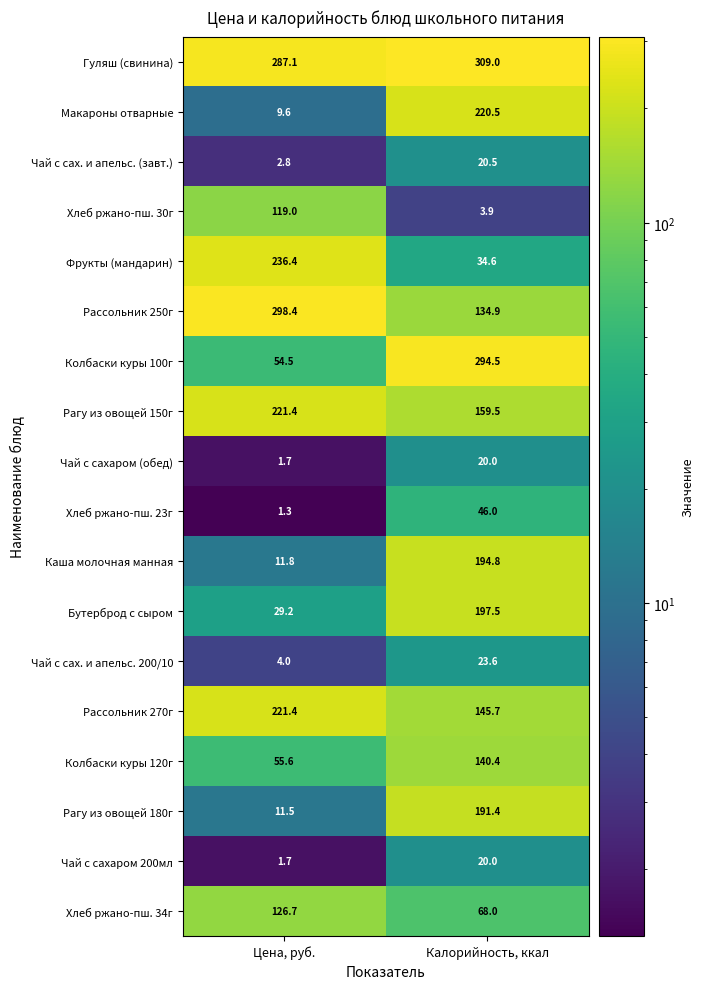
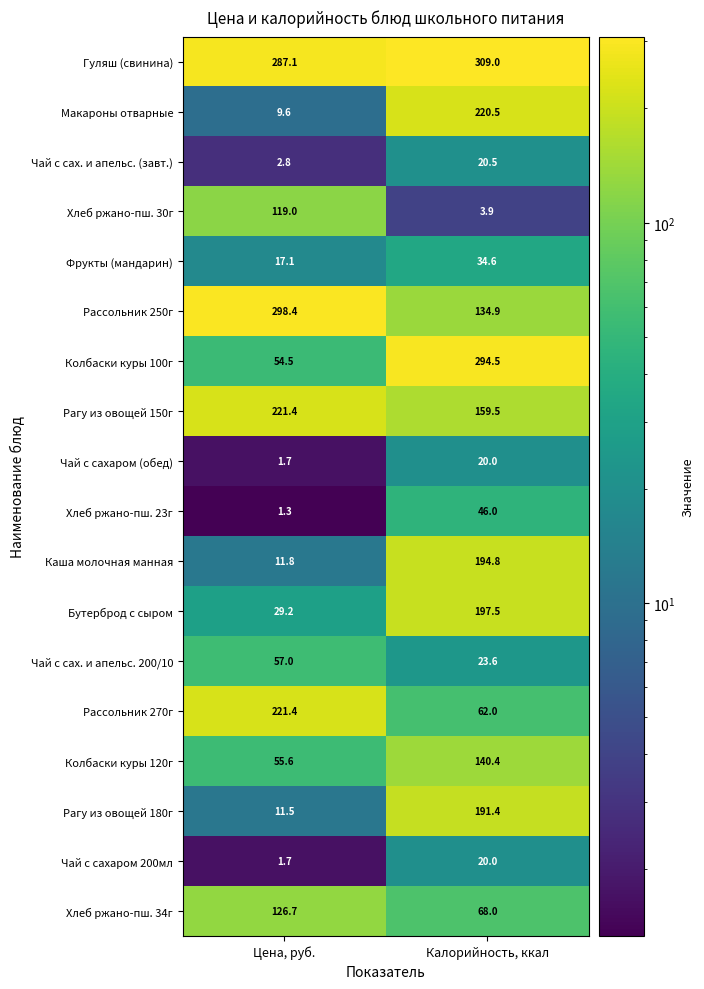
Фрукты (мандарин), Цена, руб.: 236.4 -> 17.1
Чай с сах. и апельс. 200/10, Цена, руб.: 4.0 -> 57.0
Рассольник 270г, Калорийность, ккал: 145.7 -> 62.0
